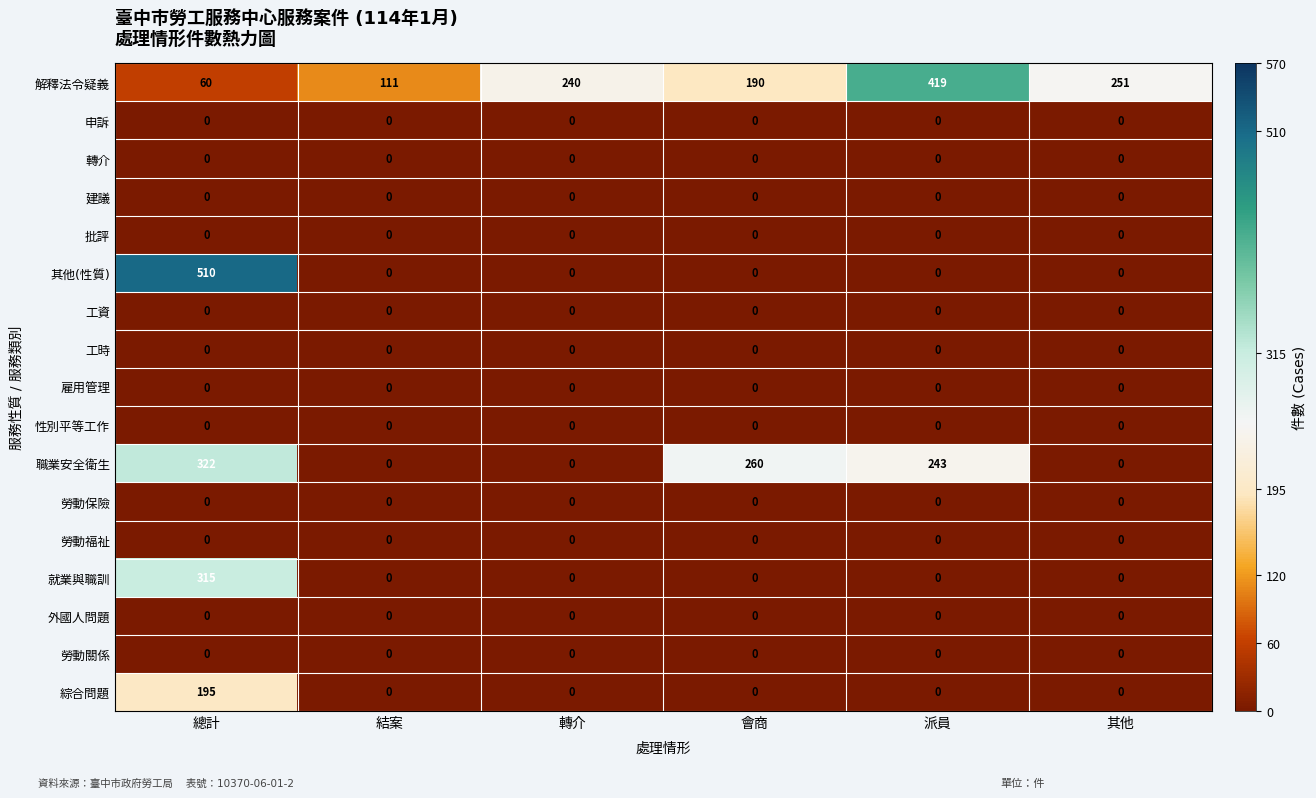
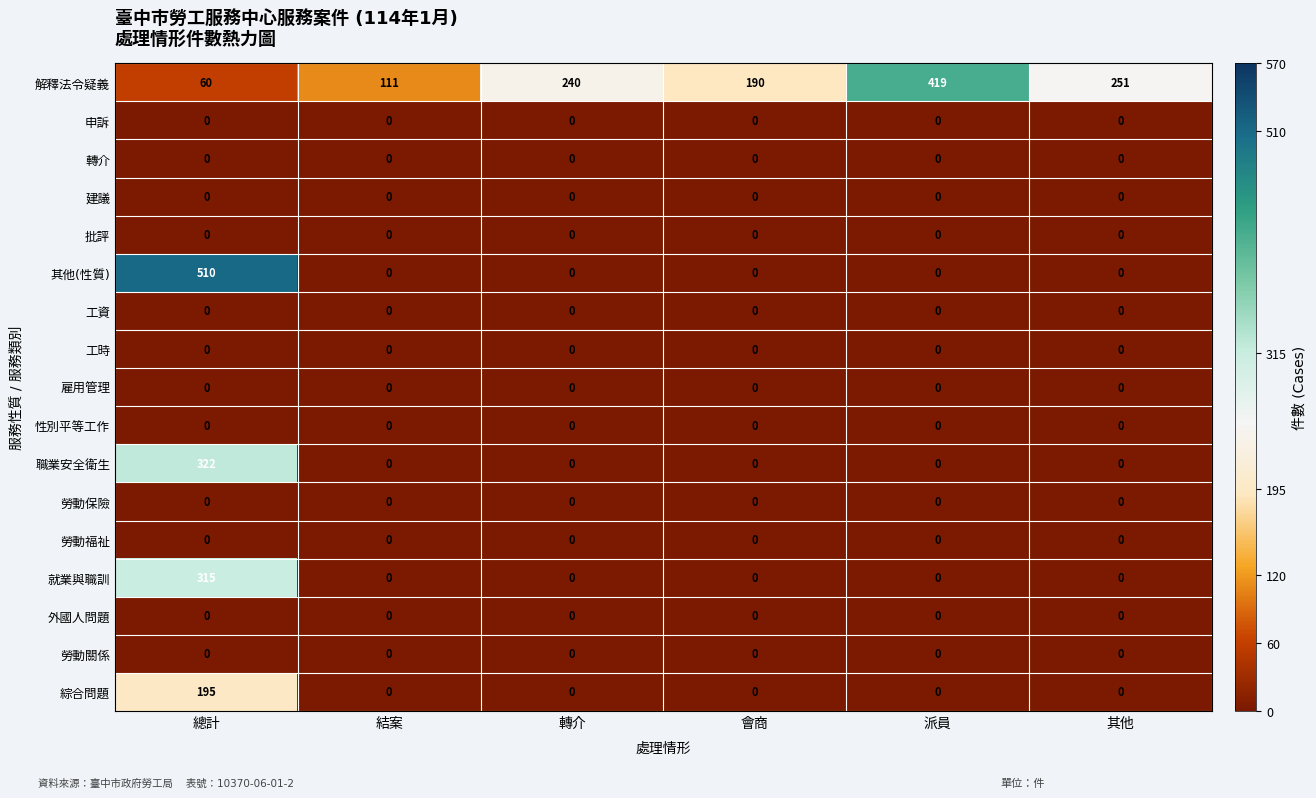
職業安全衛生, 會商: 260 -> 0
職業安全衛生, 派員: 243 -> 0
